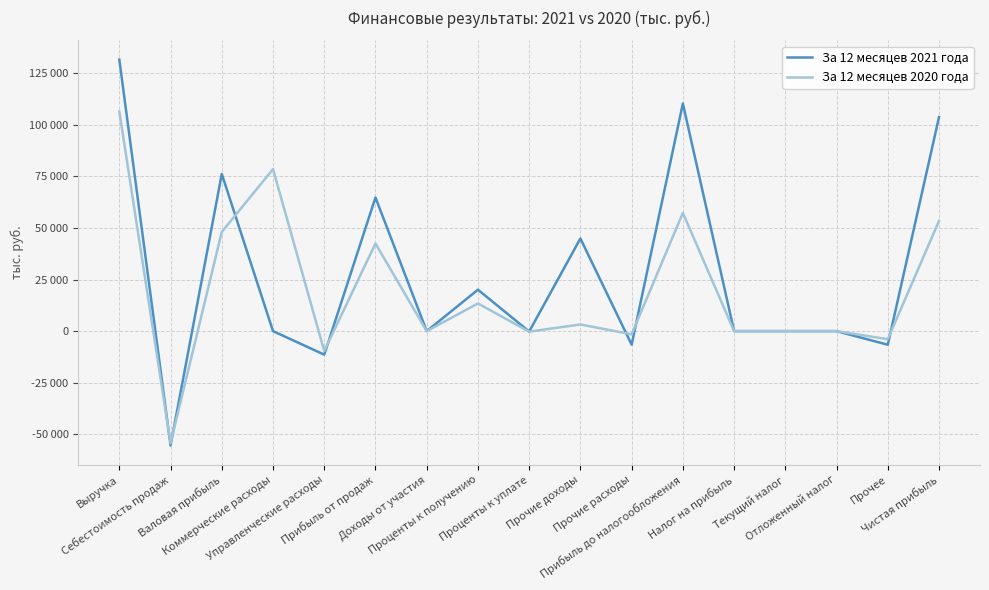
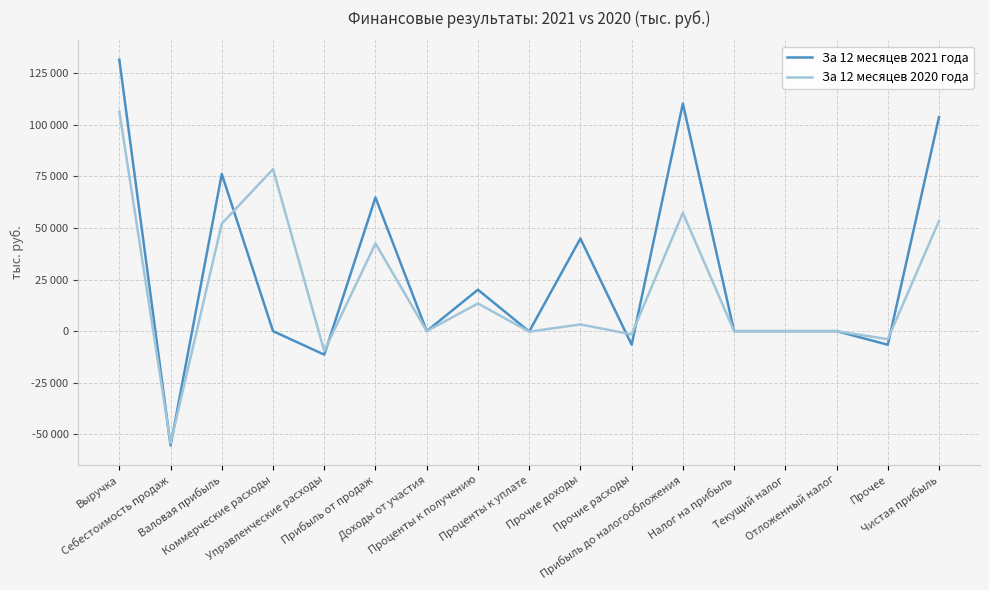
За 12 месяцев 2020 года, Валовая прибыль: 48000 -> 52000
